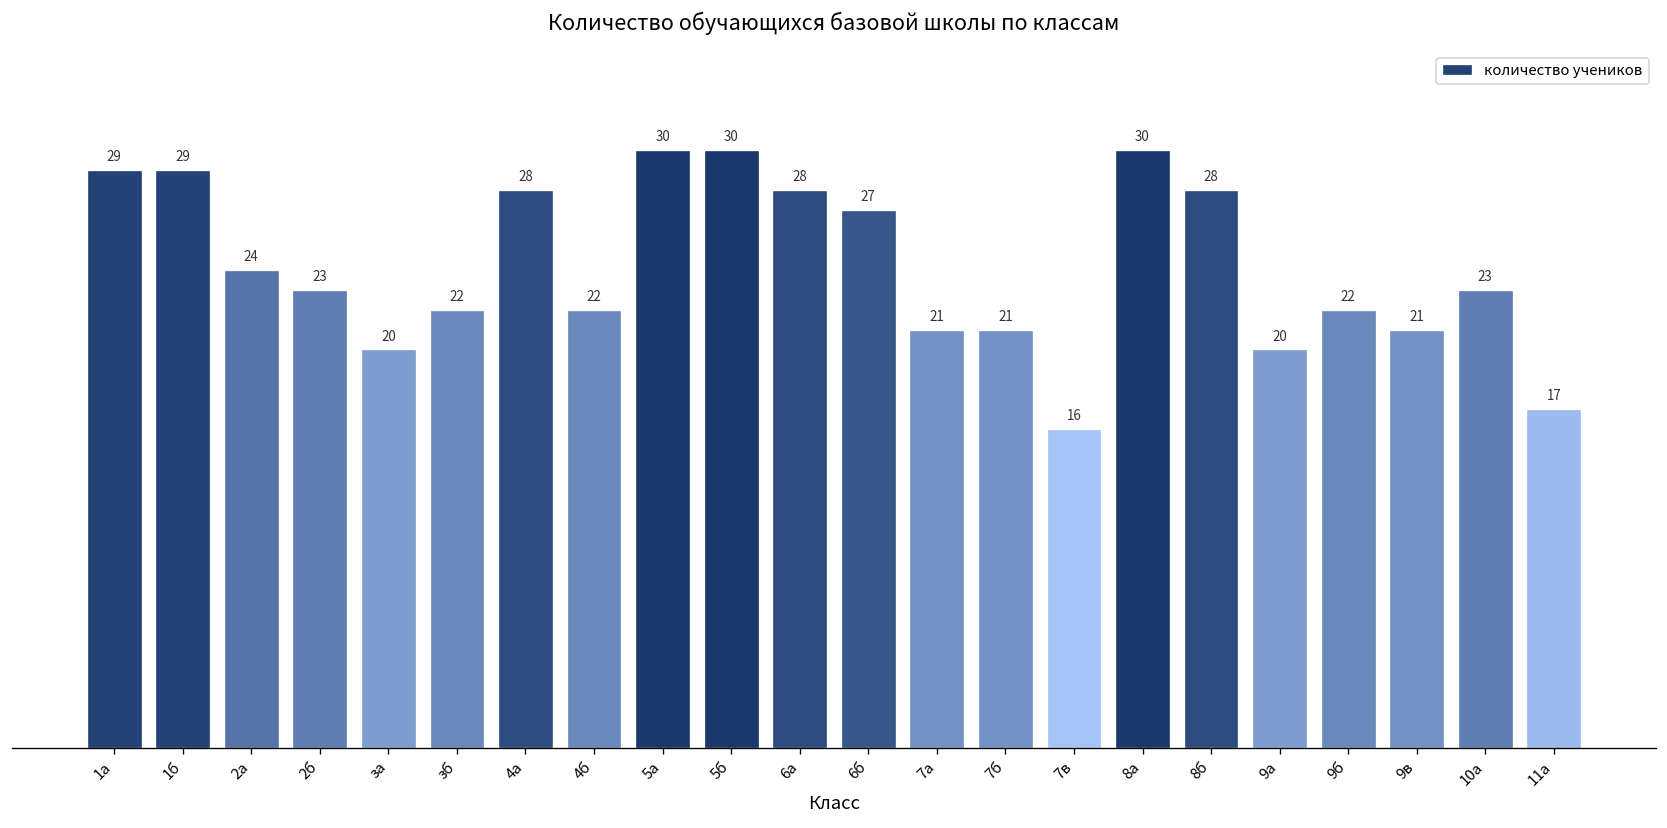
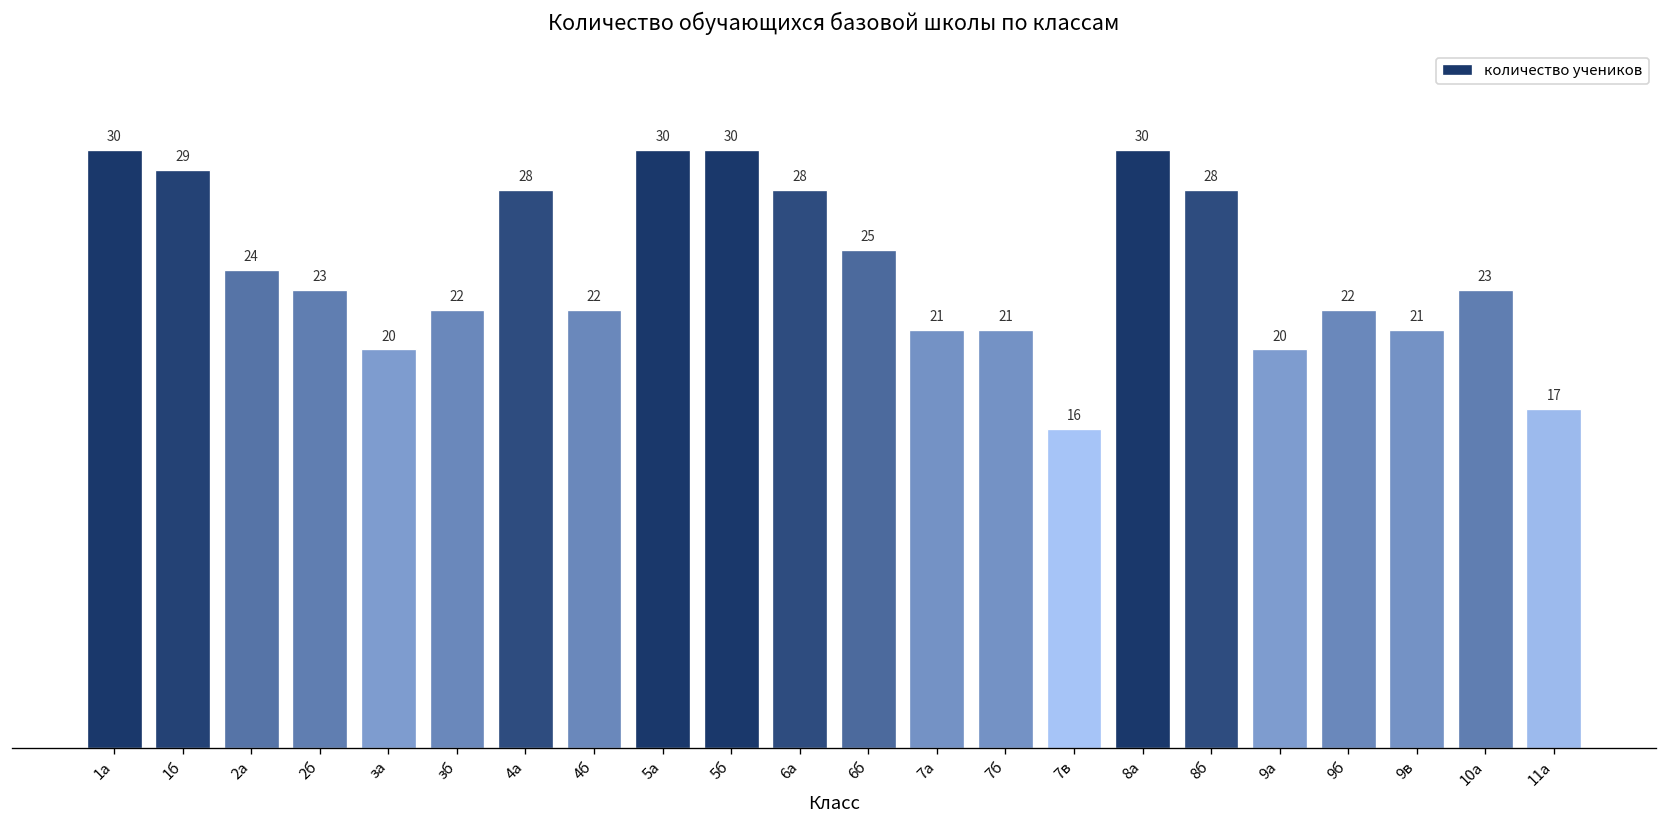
1а: 29 -> 30
6б: 27 -> 25
